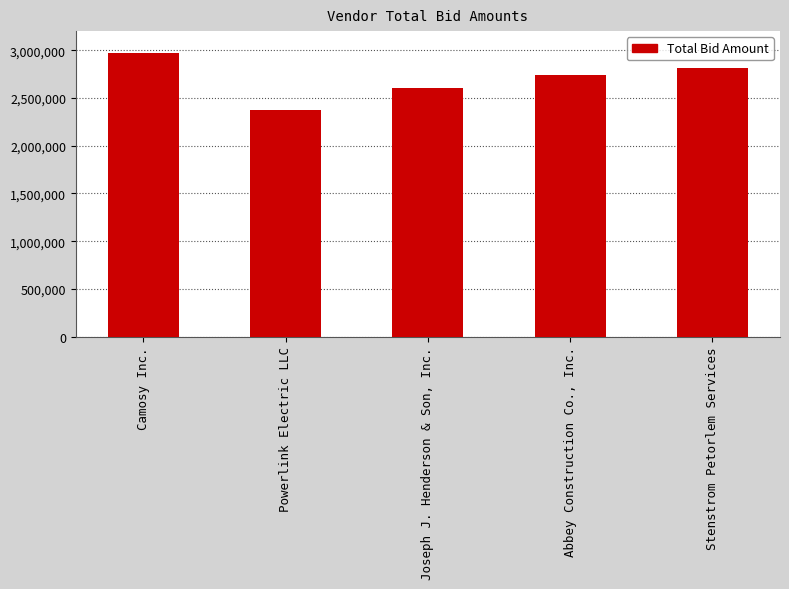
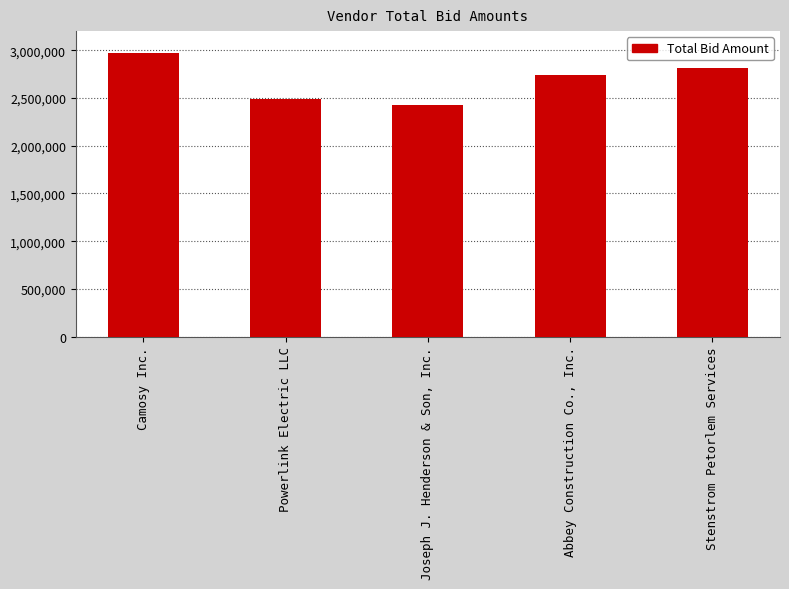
Powerlink Electric LLC: 2,400,000 -> 2,500,000
Joseph J. Henderson & Son, Inc.: 2,600,000 -> 2,400,000
